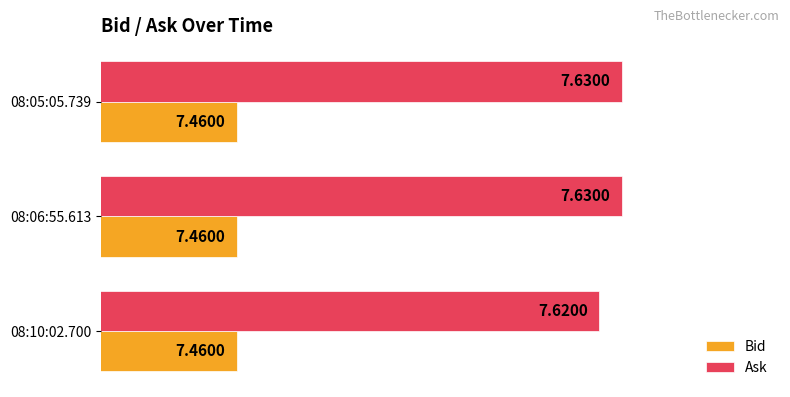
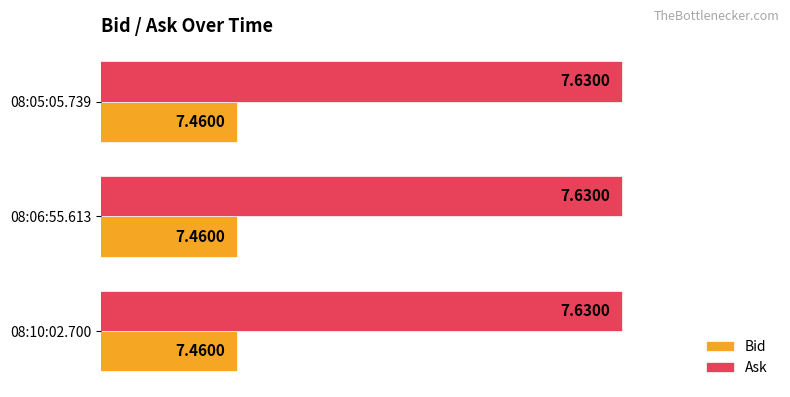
Ask, 08:10:02.700: 7.6200 -> 7.6300
